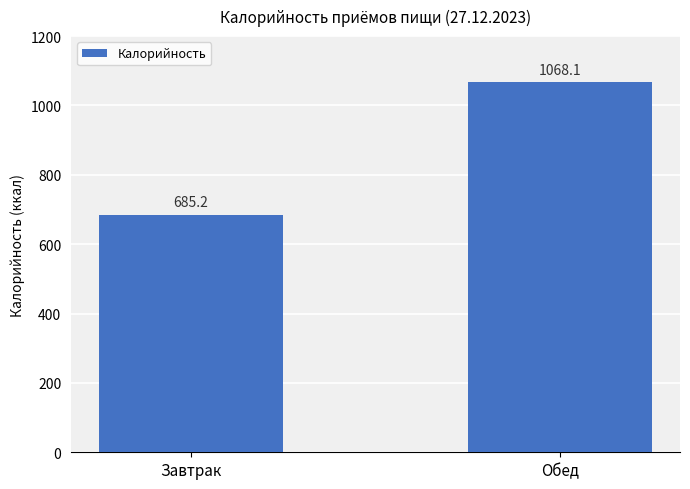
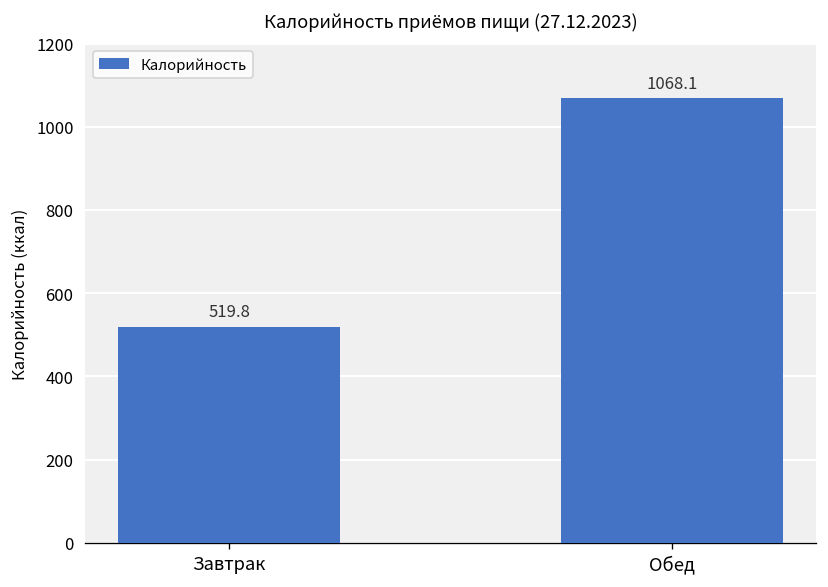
Завтрак: 685.2 -> 519.8
